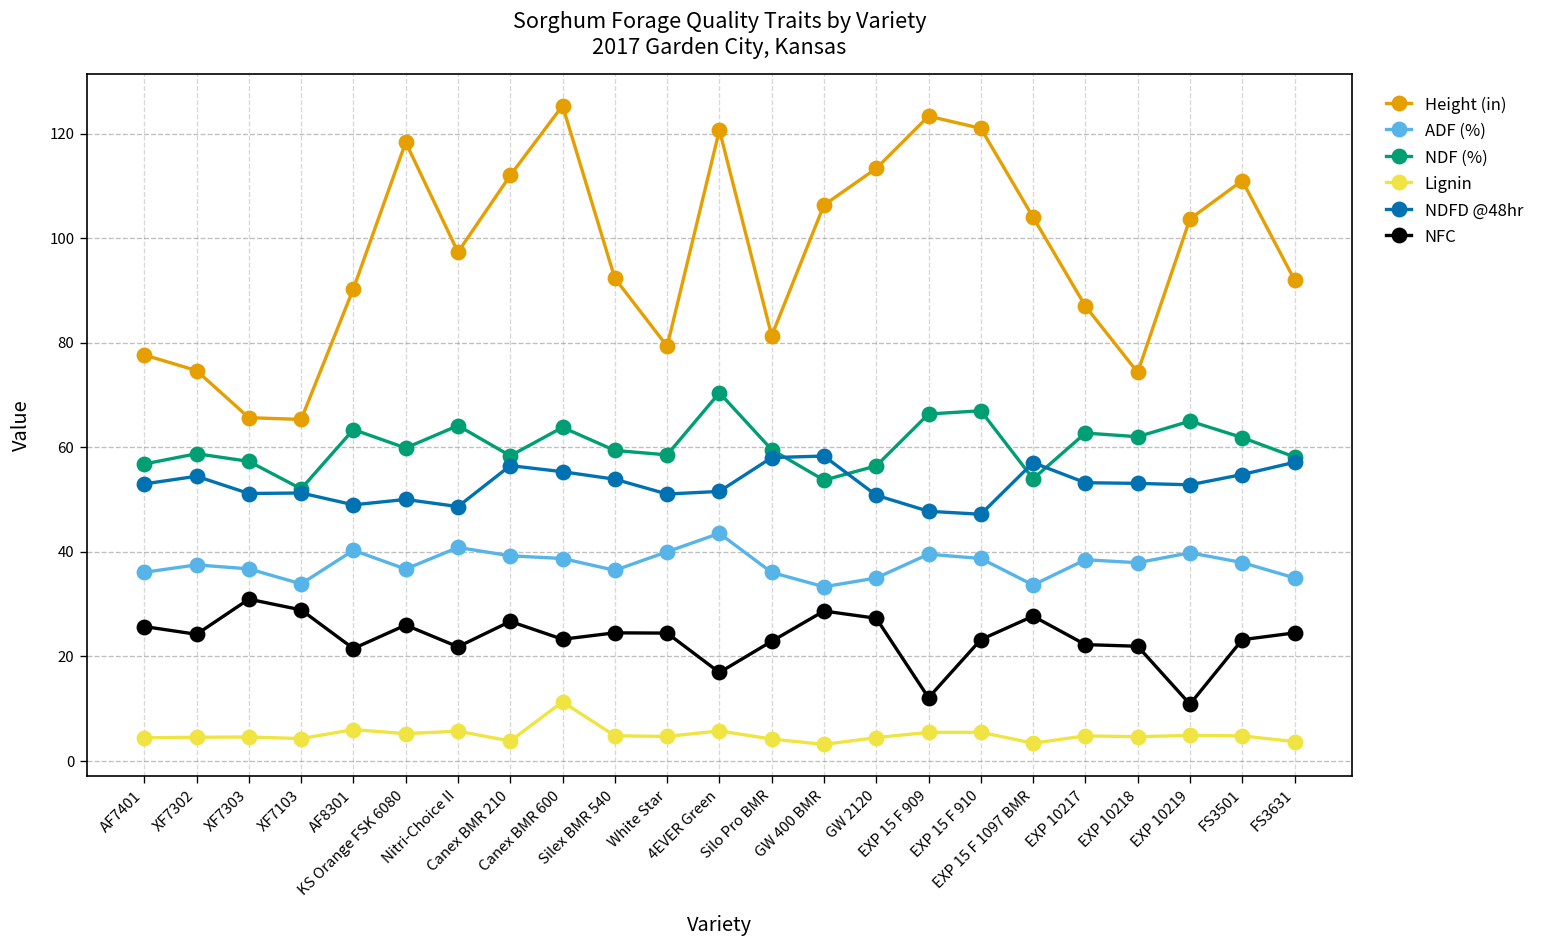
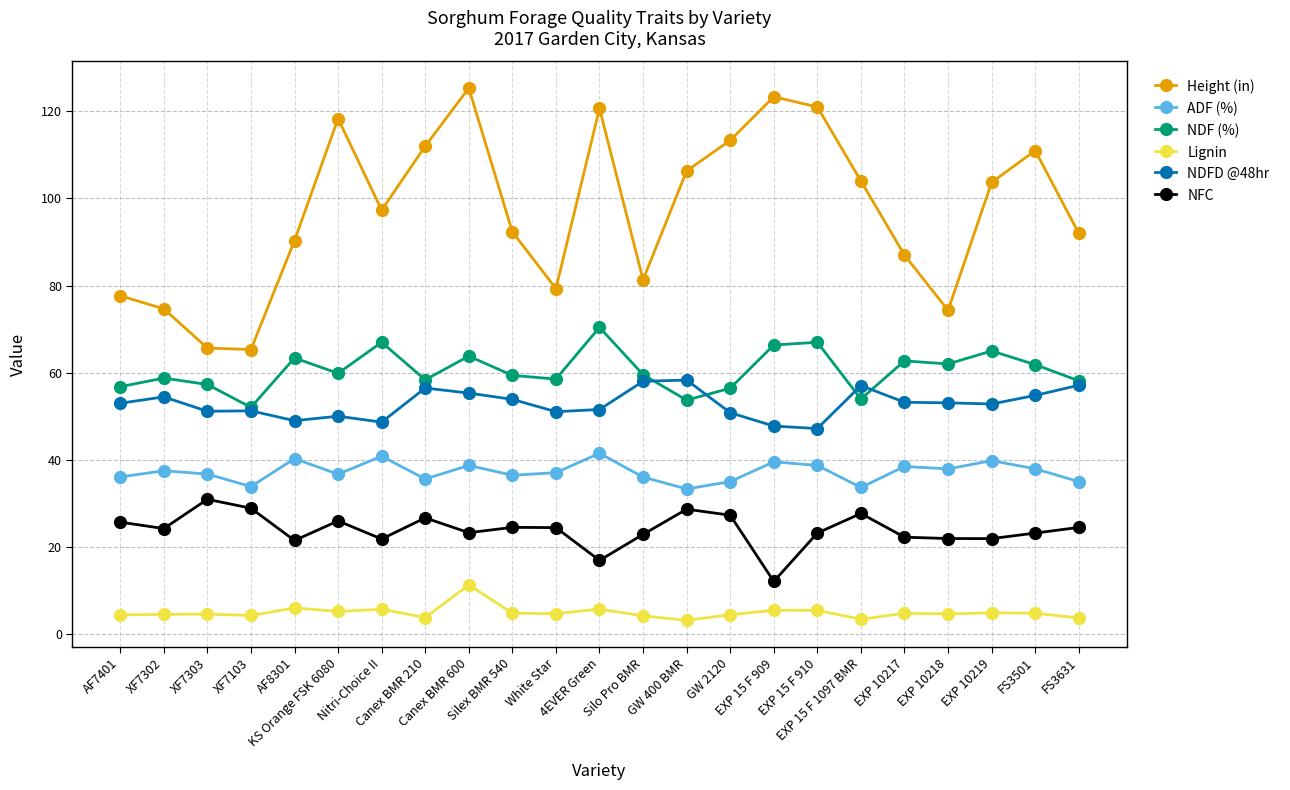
NDF (%), Nitri-Choice II: 64 -> 67
ADF (%), Canex BMR 210: 39 -> 36
ADF (%), White Star: 40 -> 37
ADF (%), 4EVER Green: 44 -> 42
NFC, EXP 10219: 11 -> 22
